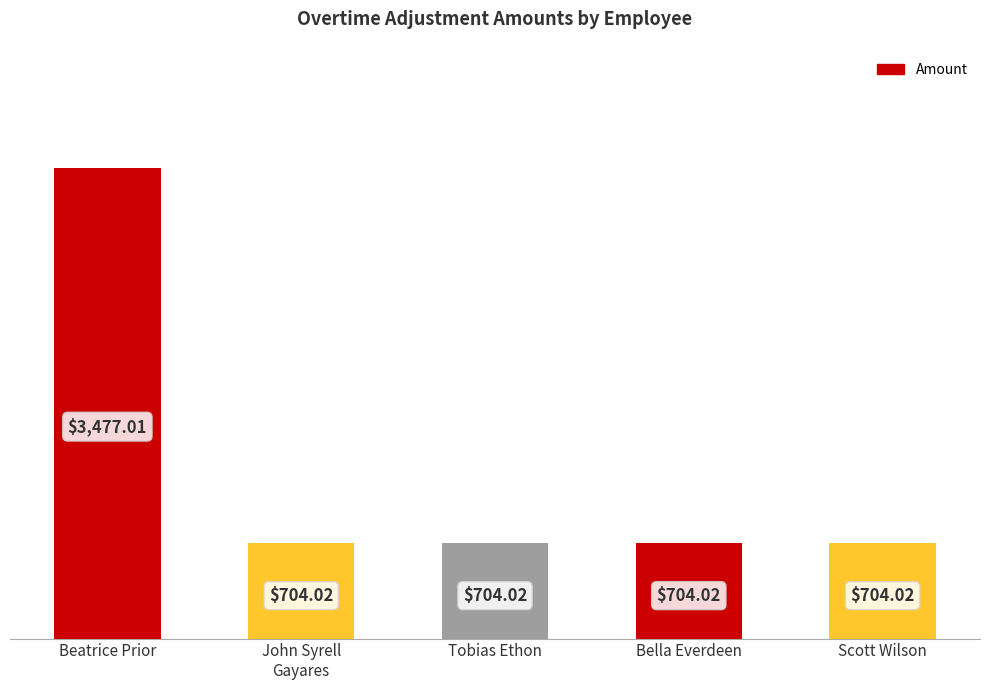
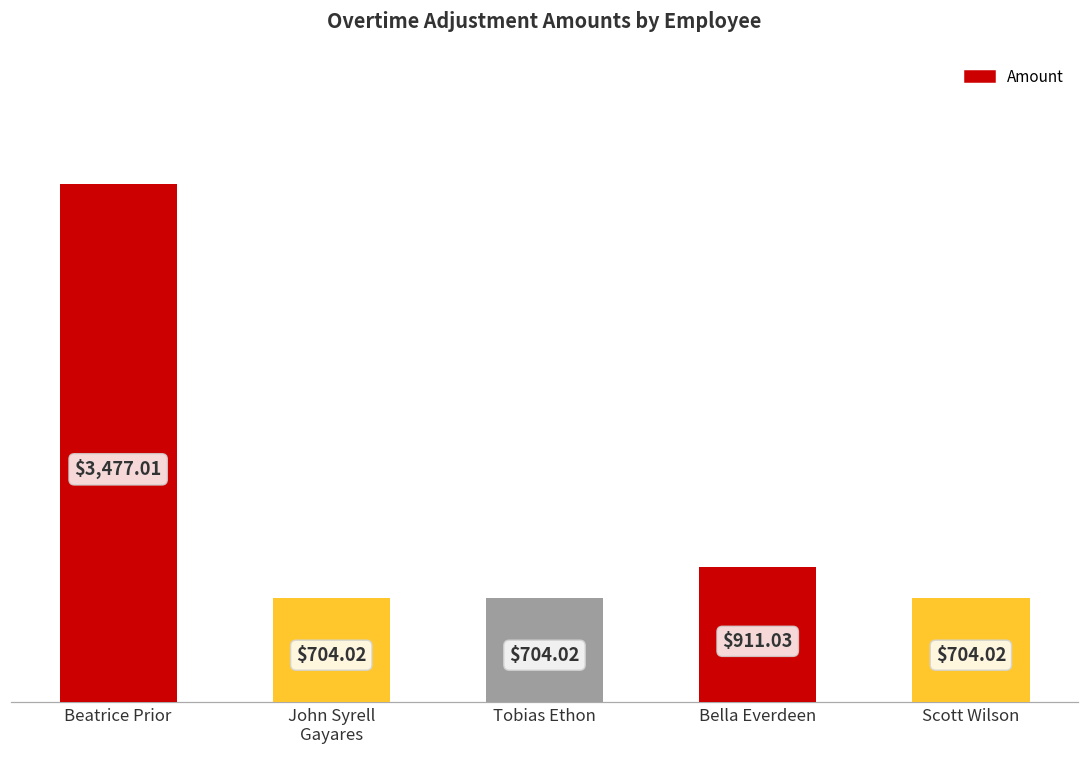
Bella Everdeen: $704.02 -> $911.03
